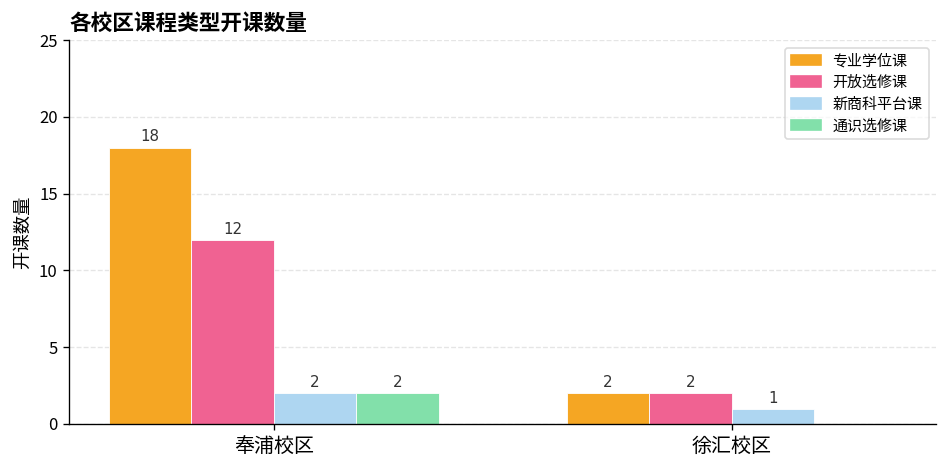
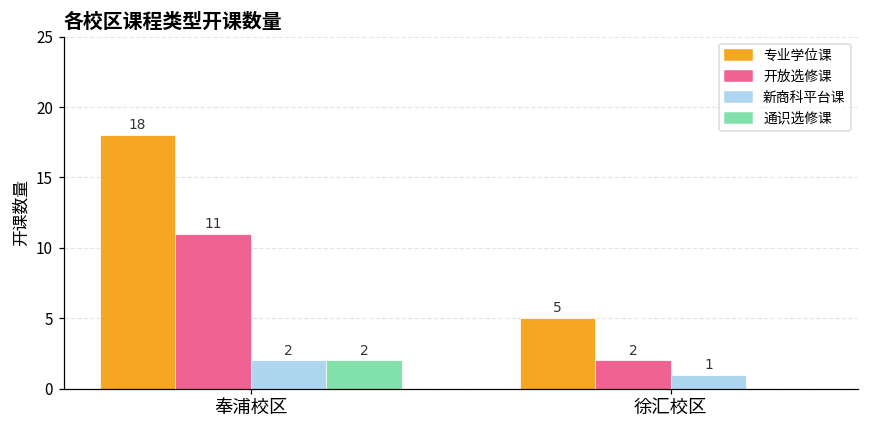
开放选修课, 奉浦校区: 12 -> 11
专业学位课, 徐汇校区: 2 -> 5
